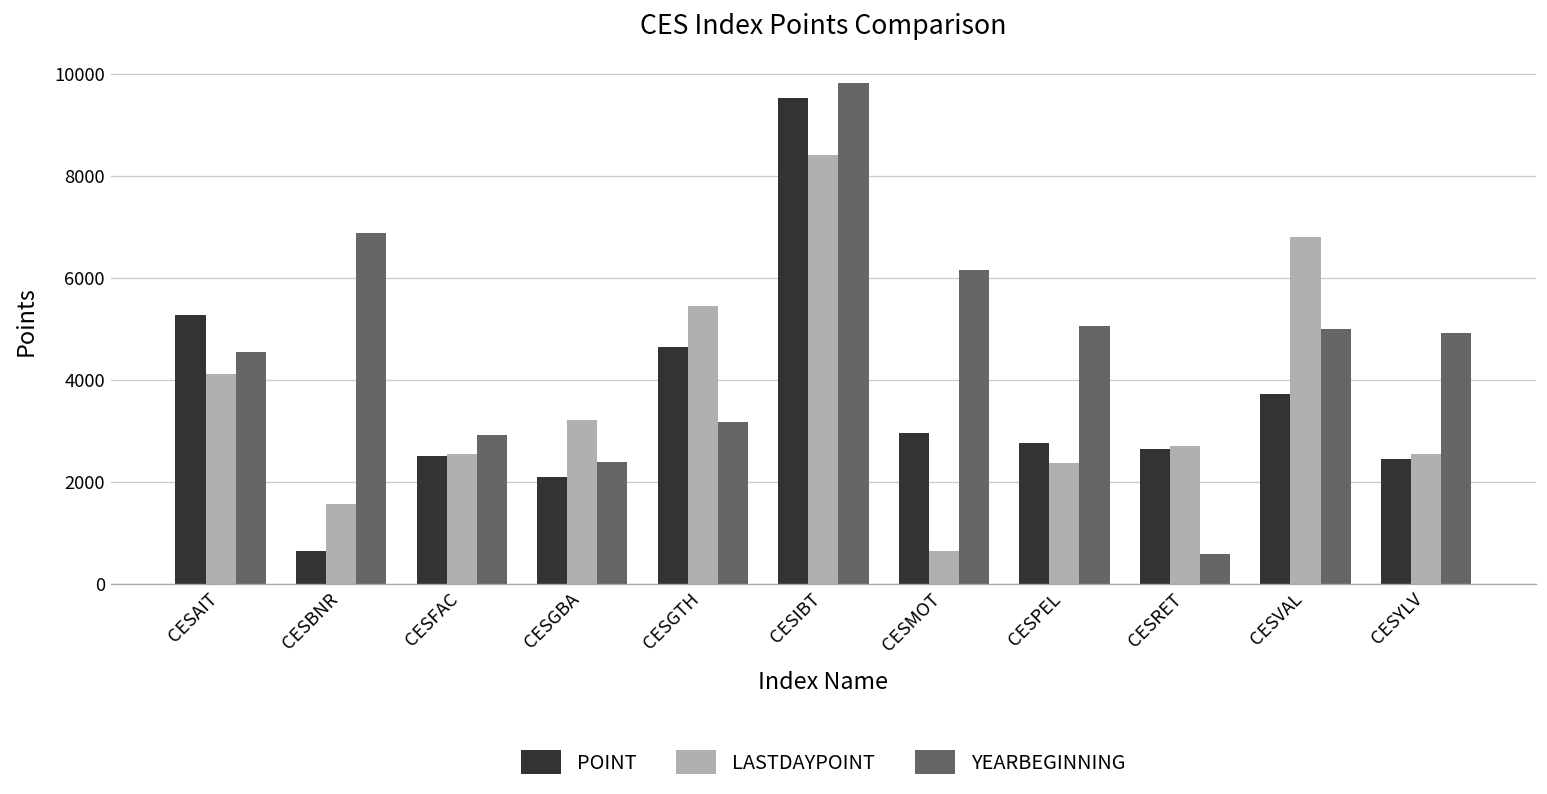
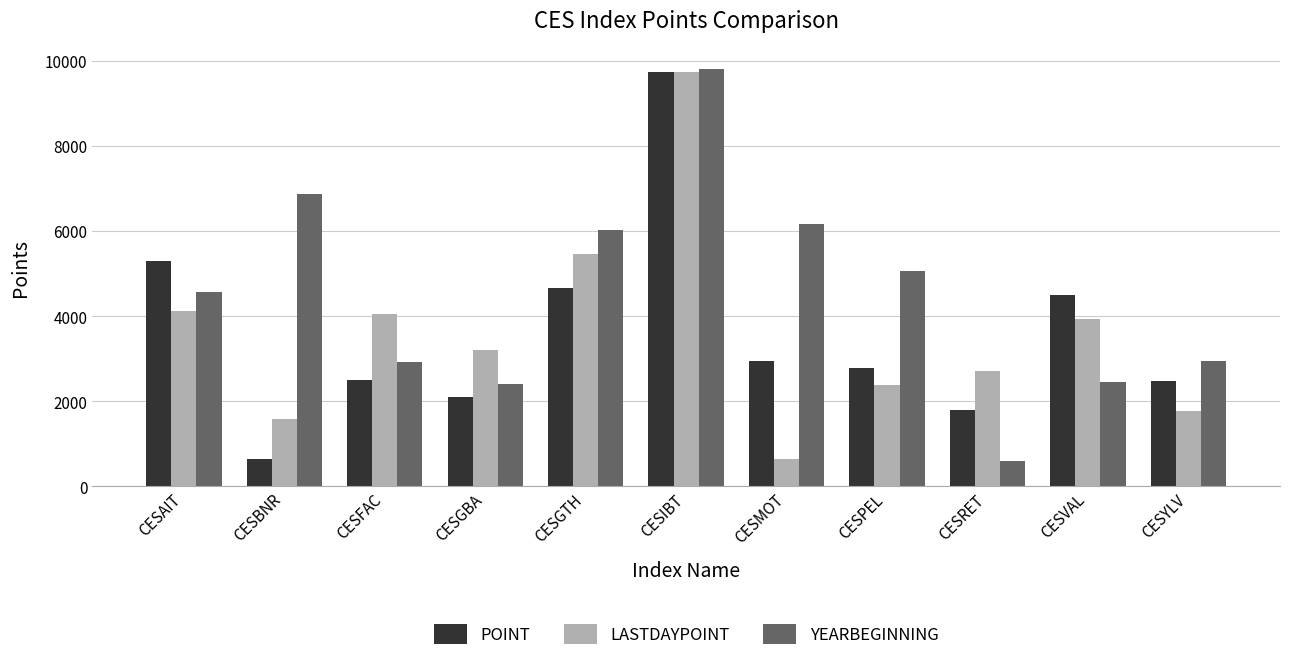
LASTDAYPOINT, CESFAC: 2600 -> 4000
YEARBEGINNING, CESGTH: 3200 -> 6000
POINT, CESIBT: 9500 -> 9800
LASTDAYPOINT, CESIBT: 8400 -> 9700
POINT, CESRET: 2700 -> 1800
POINT, CESVAL: 3700 -> 4500
LASTDAYPOINT, CESVAL: 6800 -> 3900
YEARBEGINNING, CESVAL: 5000 -> 2500
LASTDAYPOINT, CESYLV: 2600 -> 1800
YEARBEGINNING, CESYLV: 4900 -> 3000
